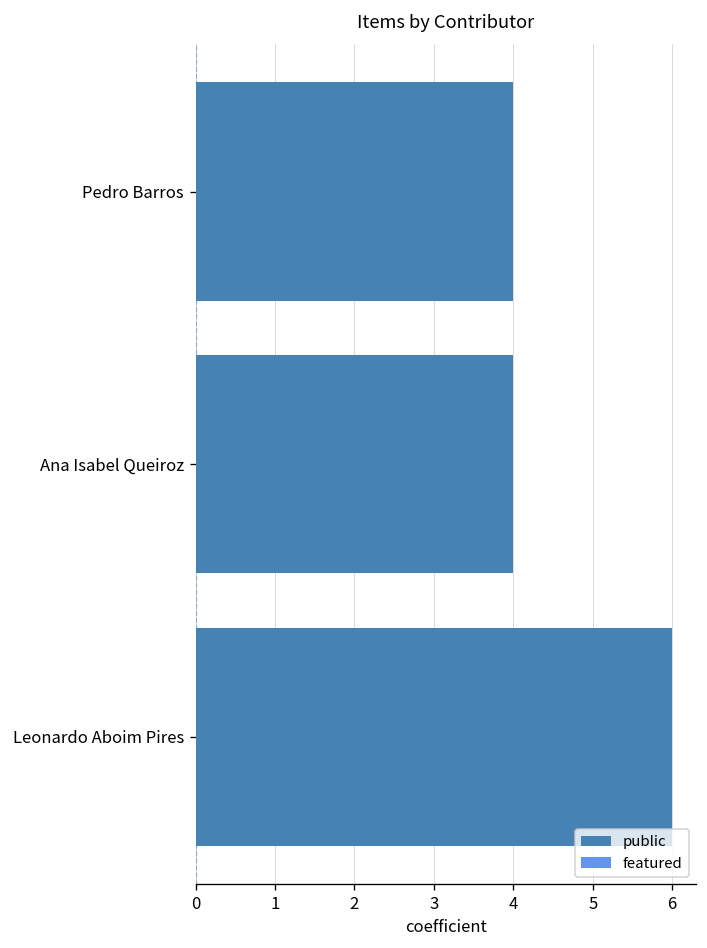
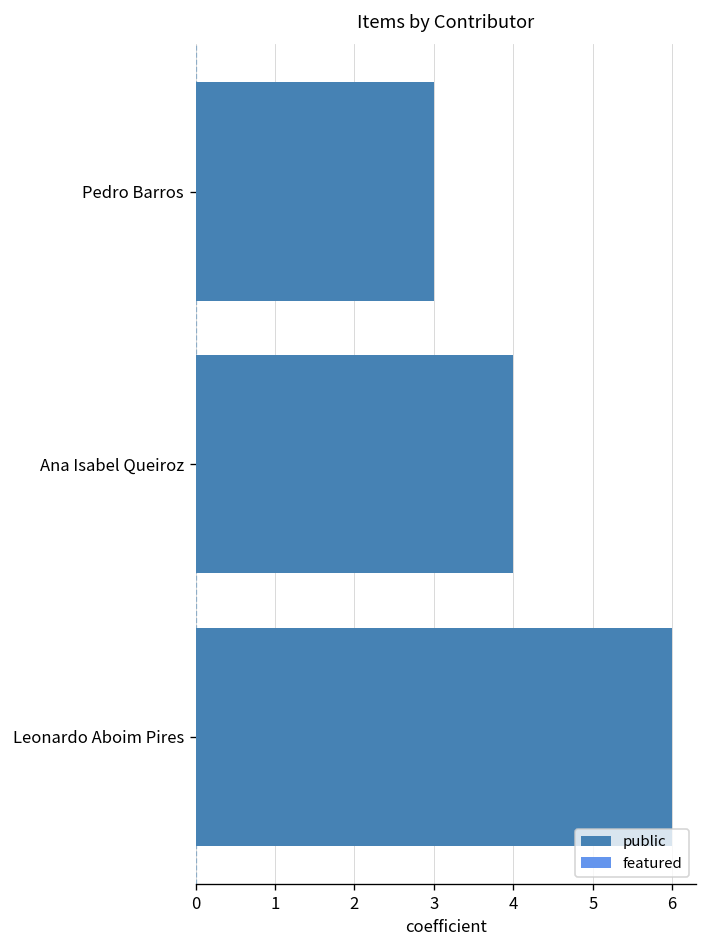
public, Pedro Barros: 4 -> 3
